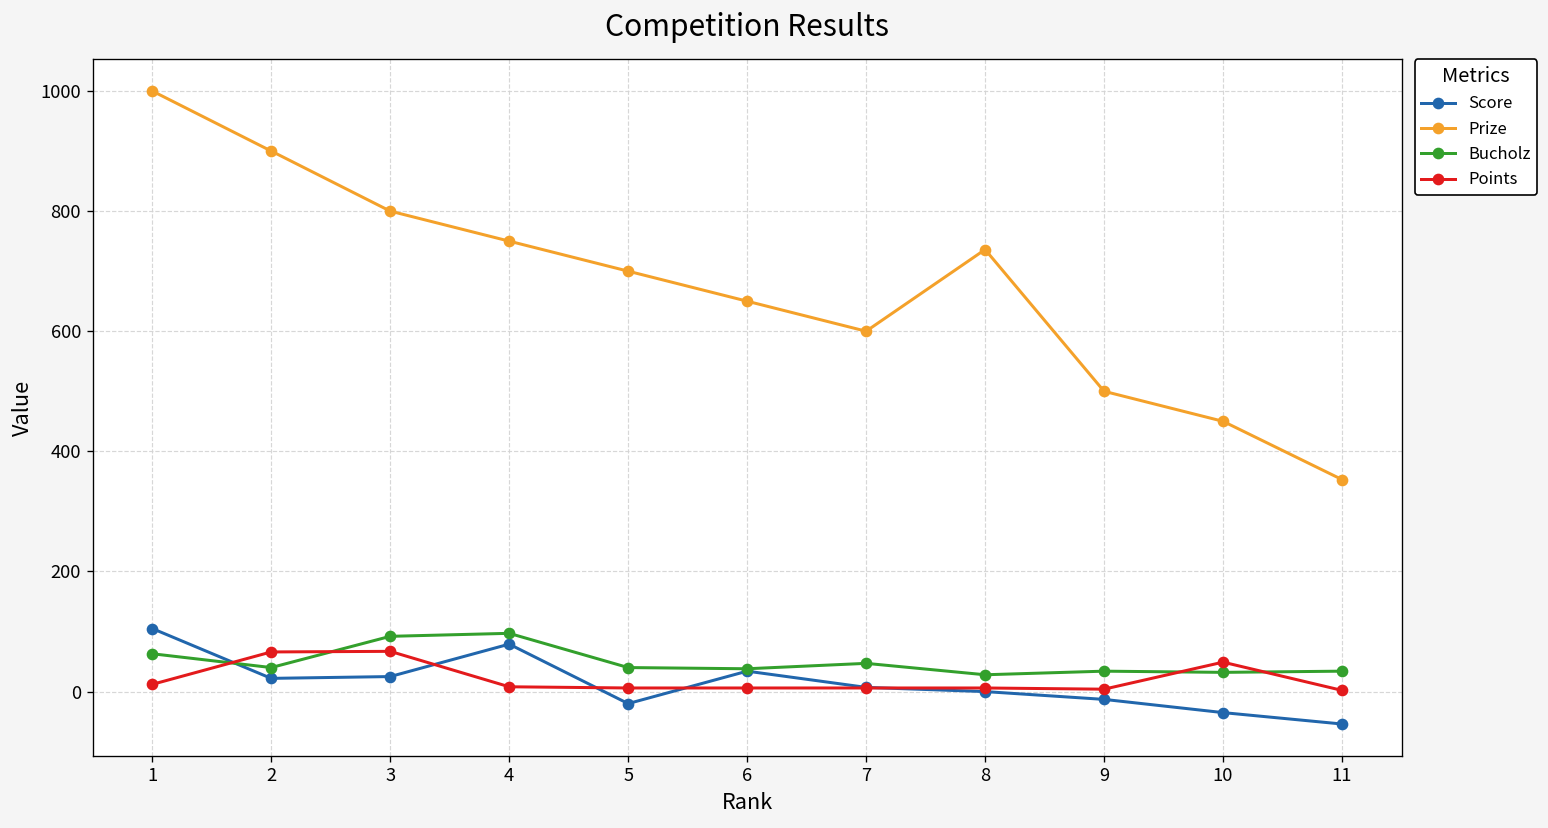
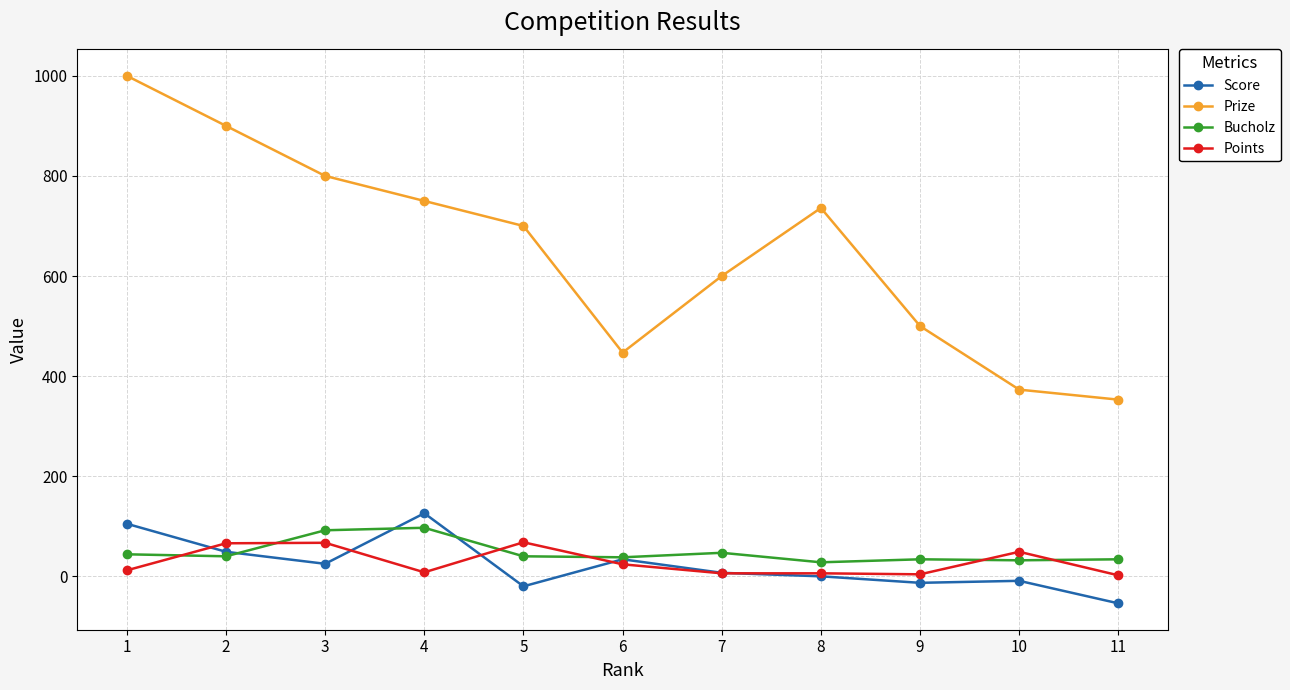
Bucholz, 1: 60 -> 40
Score, 2: 20 -> 50
Score, 4: 80 -> 130
Points, 5: 10 -> 70
Prize, 6: 650 -> 450
Points, 6: 10 -> 20
Score, 10: -40 -> -10
Prize, 10: 450 -> 370
